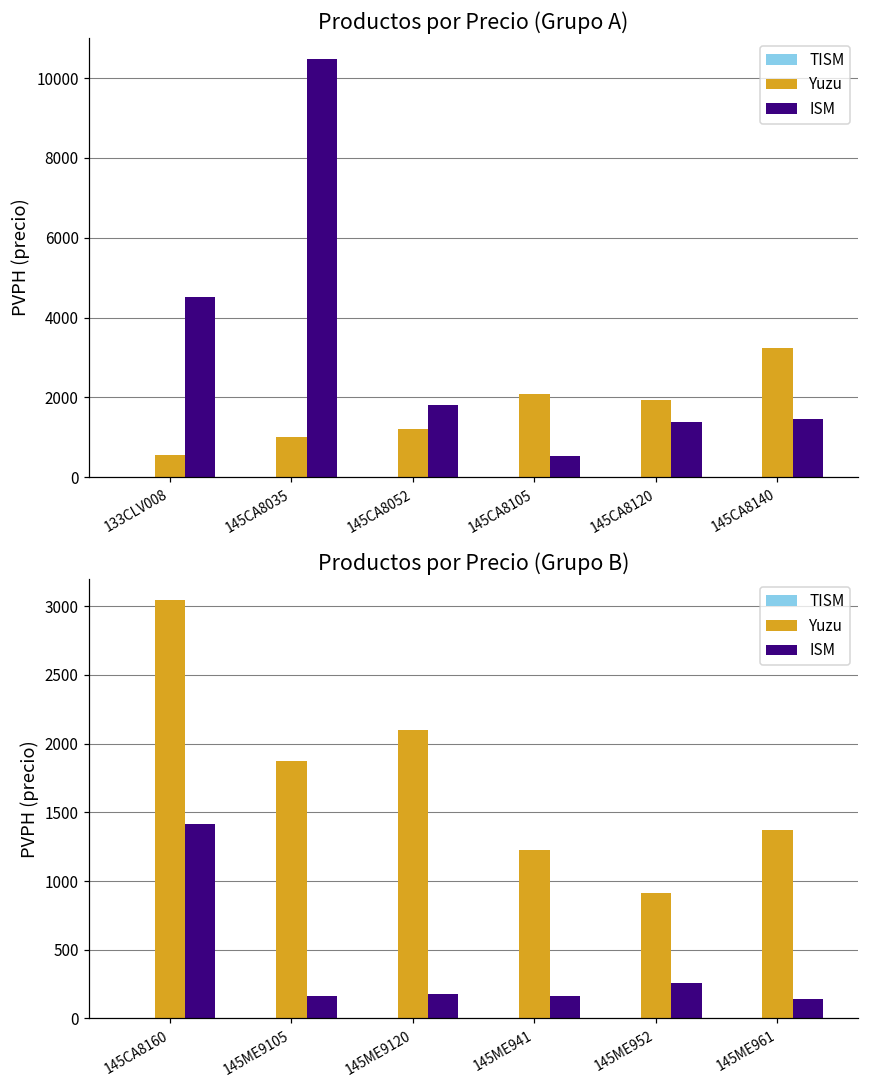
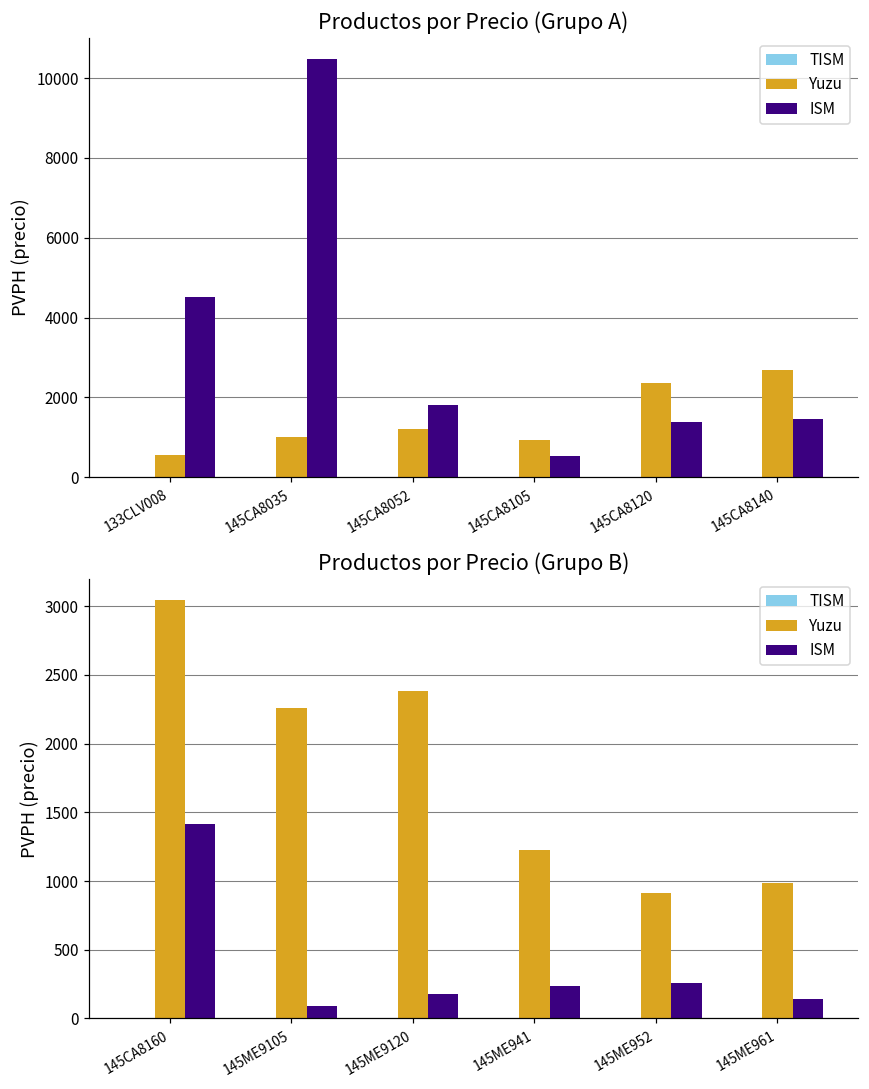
Productos por Precio (Grupo A), Yuzu, 145CA8105: 2100 -> 900
Productos por Precio (Grupo A), Yuzu, 145CA8120: 1900 -> 2400
Productos por Precio (Grupo A), Yuzu, 145CA8140: 3200 -> 2700
Productos por Precio (Grupo B), Yuzu, 145ME9105: 1870 -> 2260
Productos por Precio (Grupo B), ISM, 145ME9105: 170 -> 90
Productos por Precio (Grupo B), Yuzu, 145ME9120: 2100 -> 2390
Productos por Precio (Grupo B), ISM, 145ME941: 170 -> 230
Productos por Precio (Grupo B), Yuzu, 145ME961: 1380 -> 980
